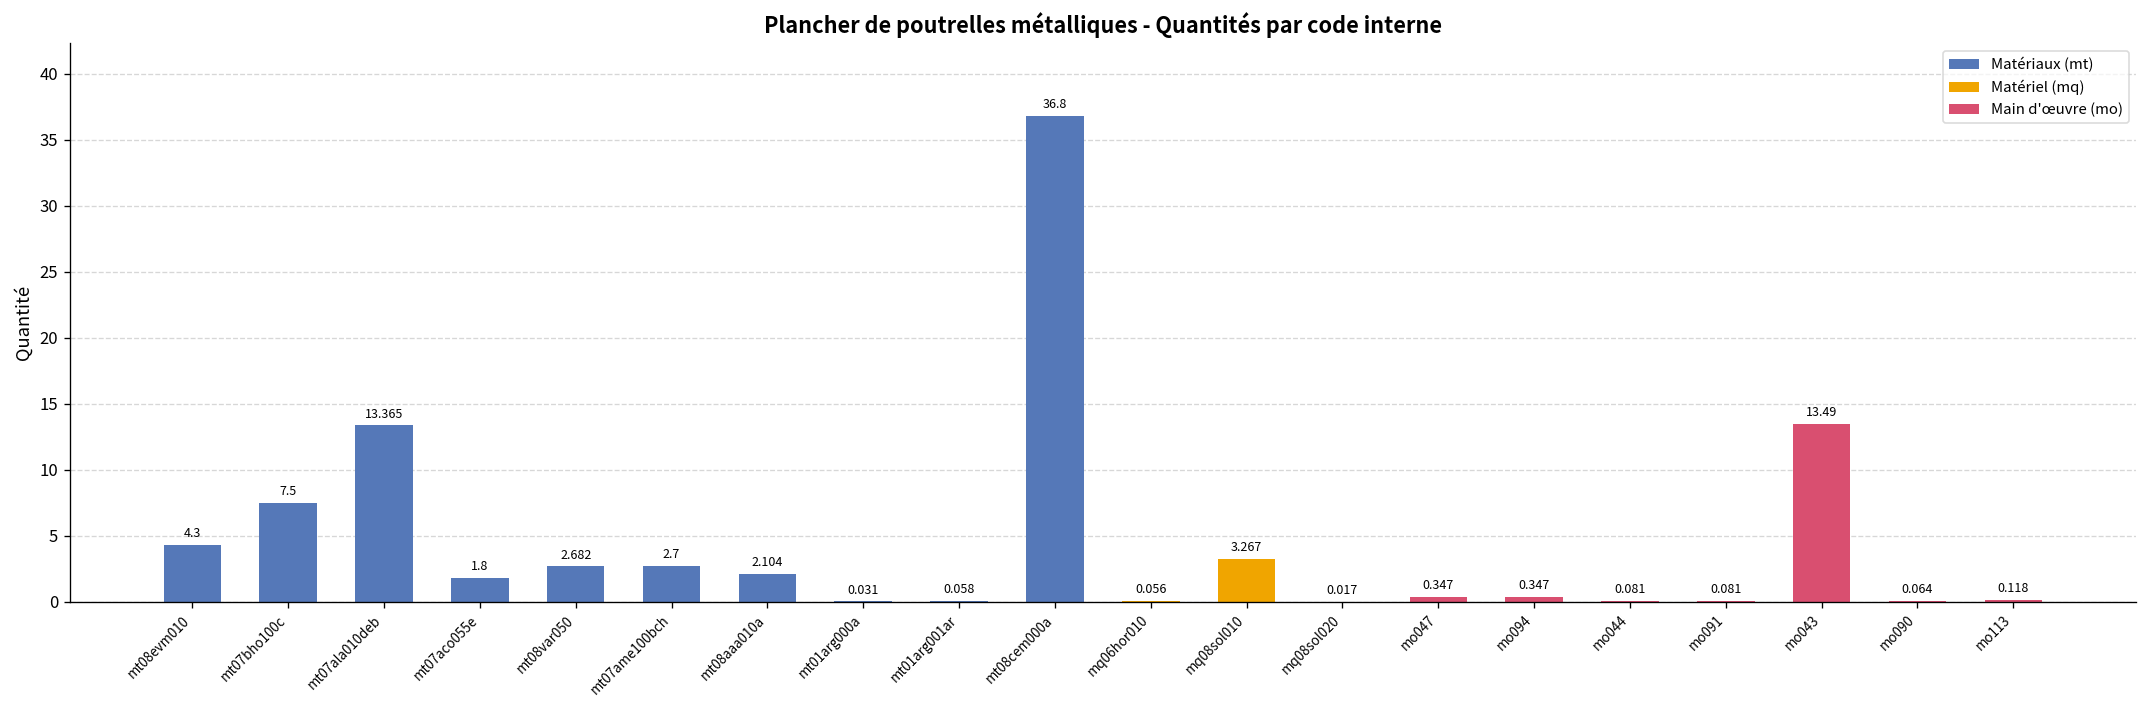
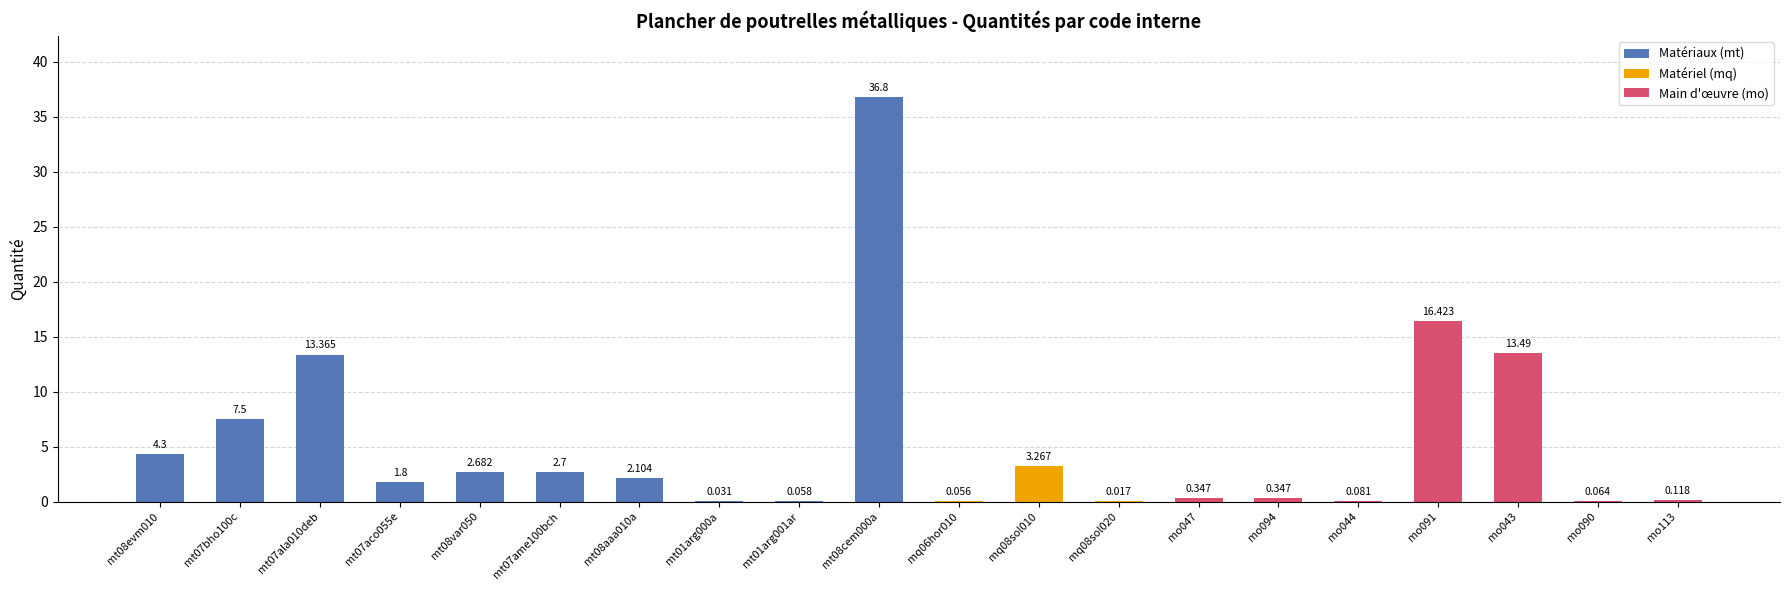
mo091: 0.081 -> 16.423
